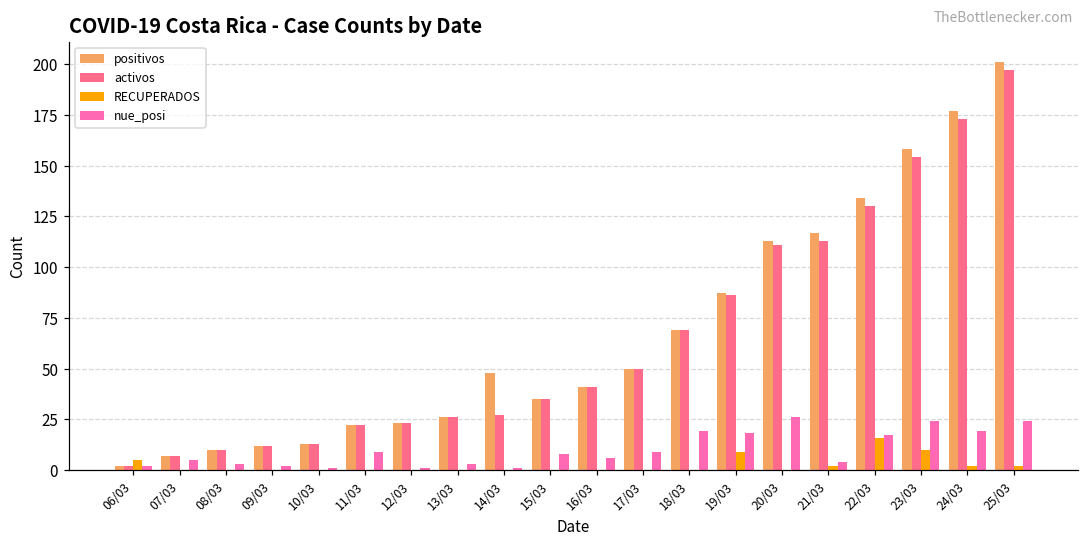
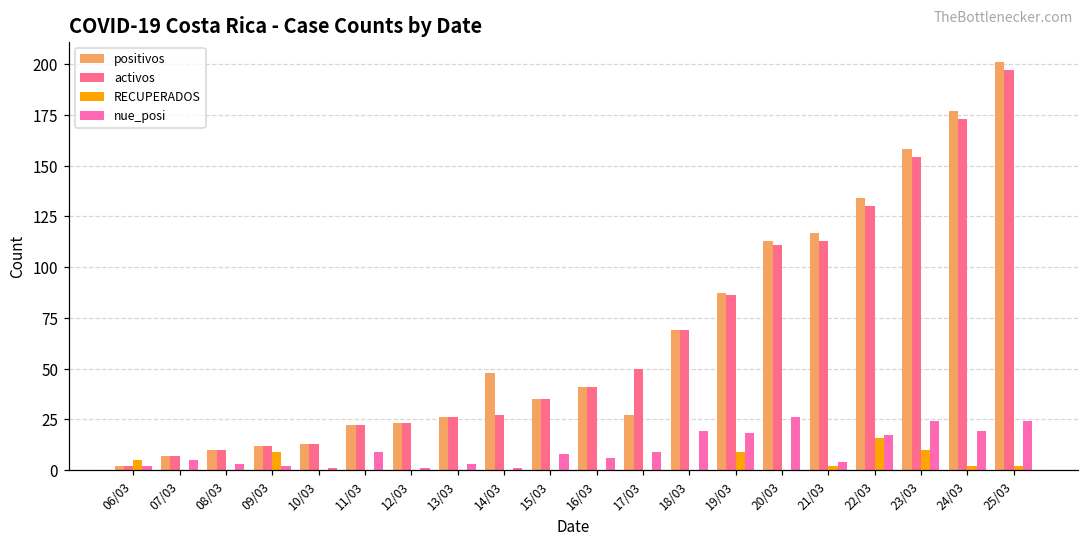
RECUPERADOS, 09/03: 0 -> 9
positivos, 17/03: 50 -> 27
